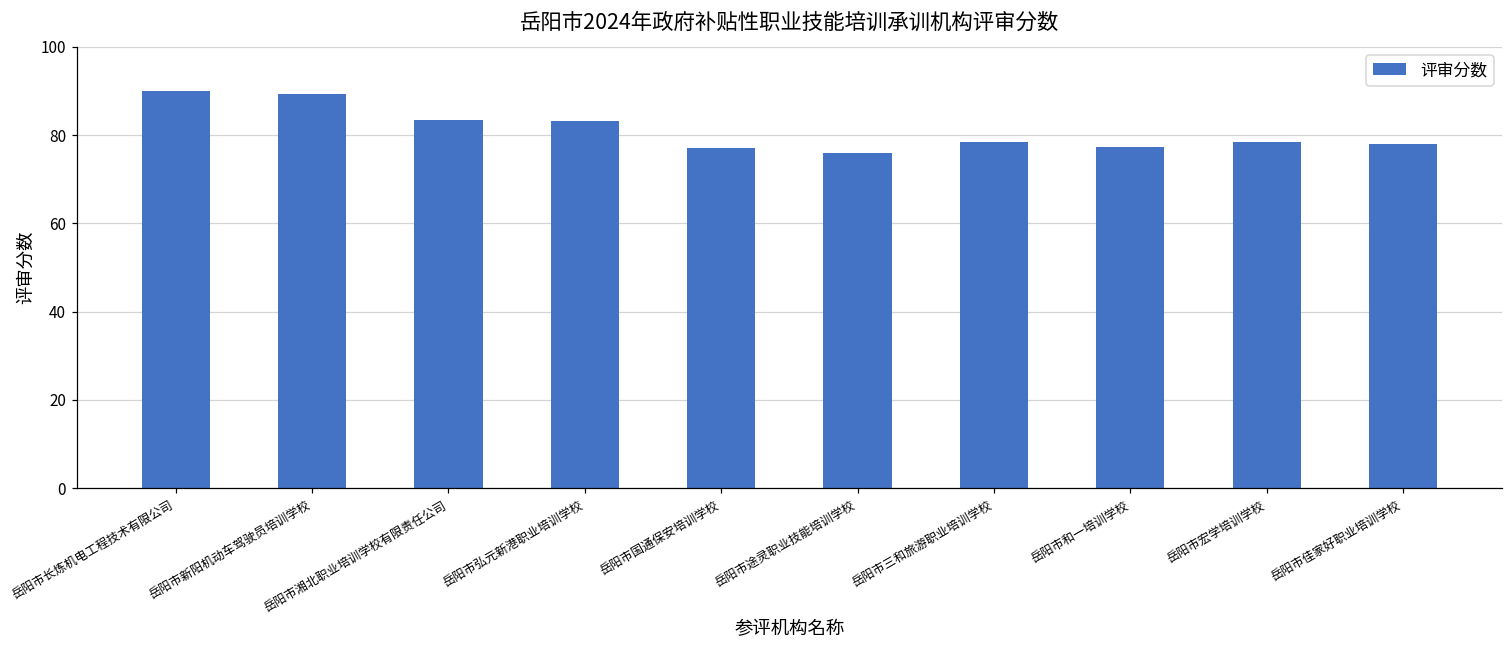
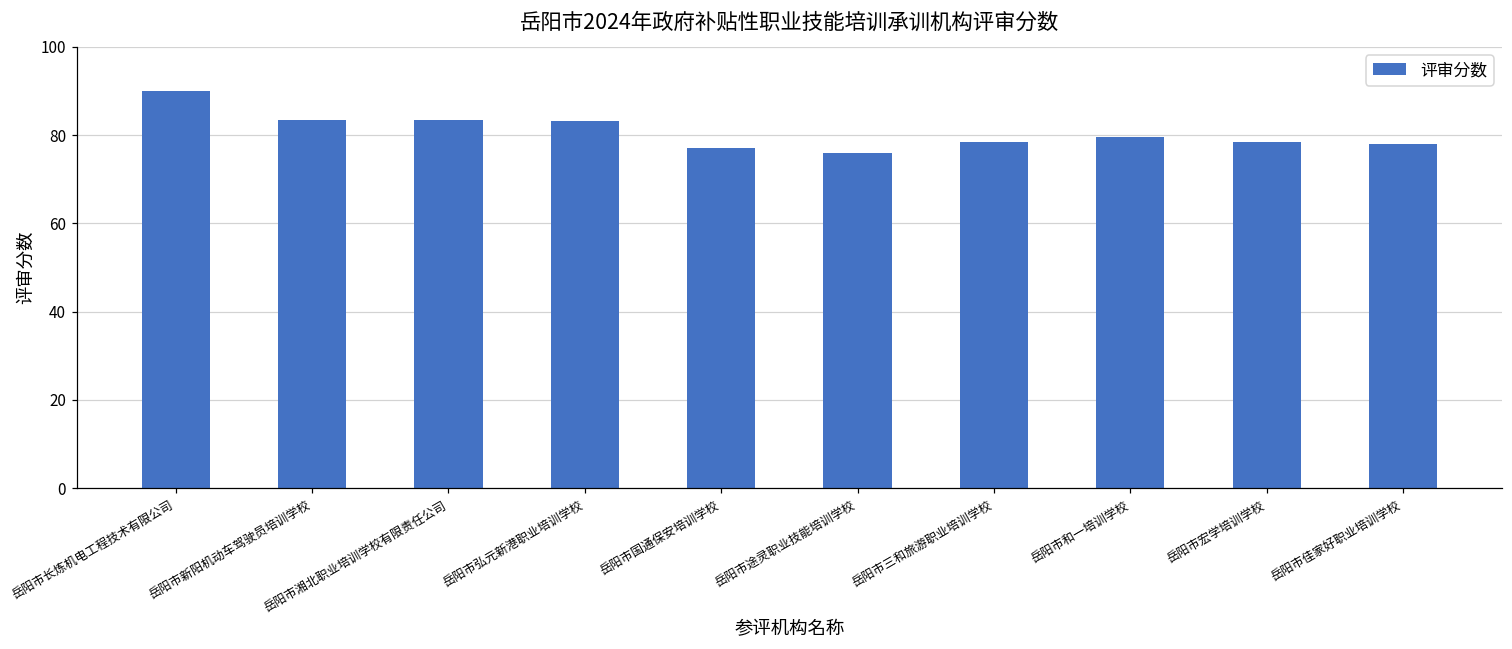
岳阳市新阳机动车驾驶员培训学校: 89 -> 83
岳阳市和一培训学校: 77 -> 80
